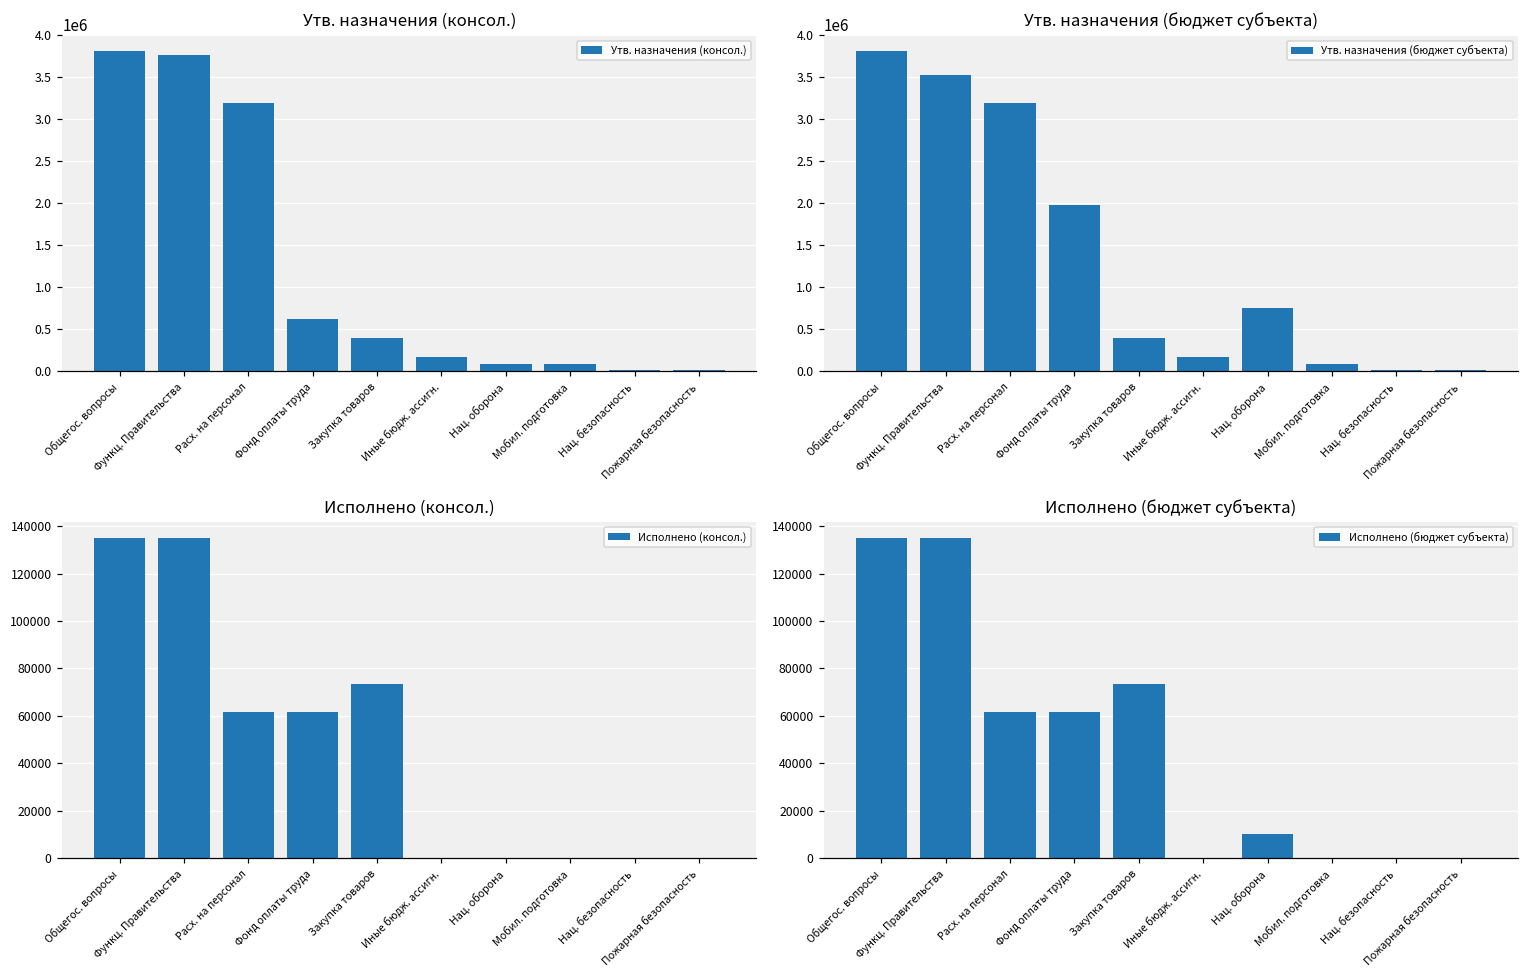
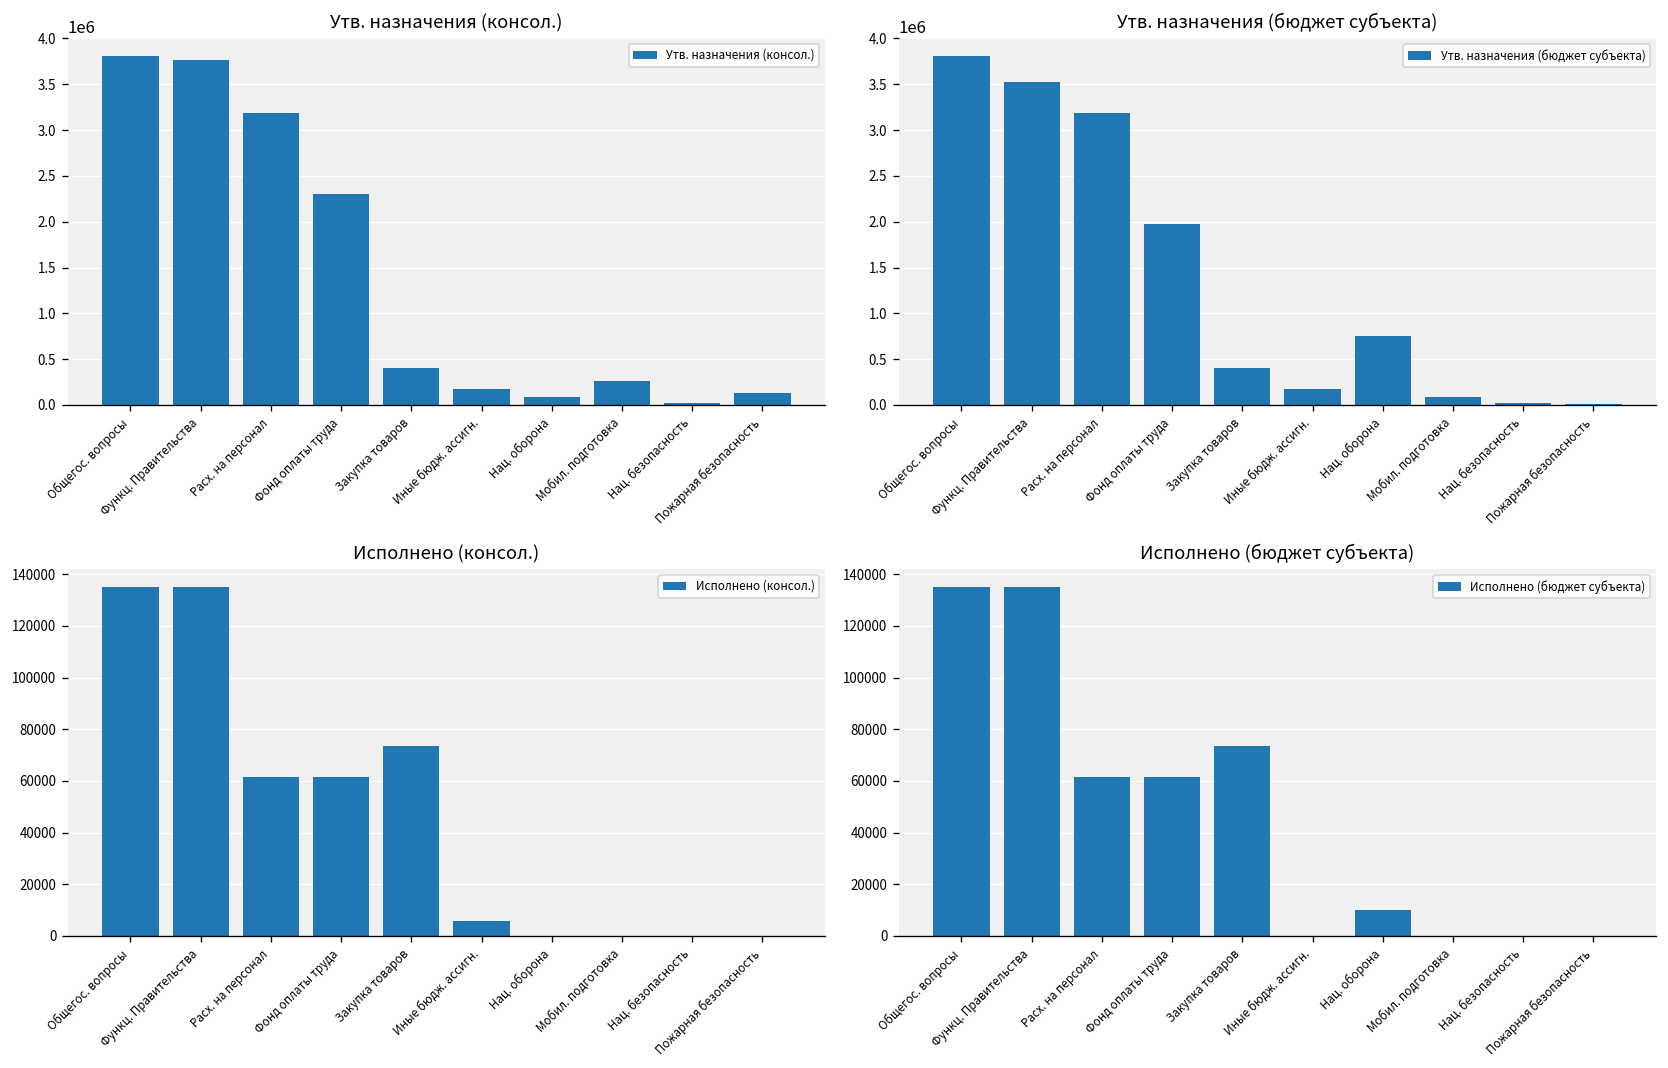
Утв. назначения (консол.), Фонд оплаты труда: 600000 -> 2300000
Утв. назначения (консол.), Мобил. подготовка: 100000 -> 300000
Утв. назначения (консол.), Пожарная безопасность: 0 -> 100000
Исполнено (консол.), Иные бюдж. ассигн.: 0 -> 6000
